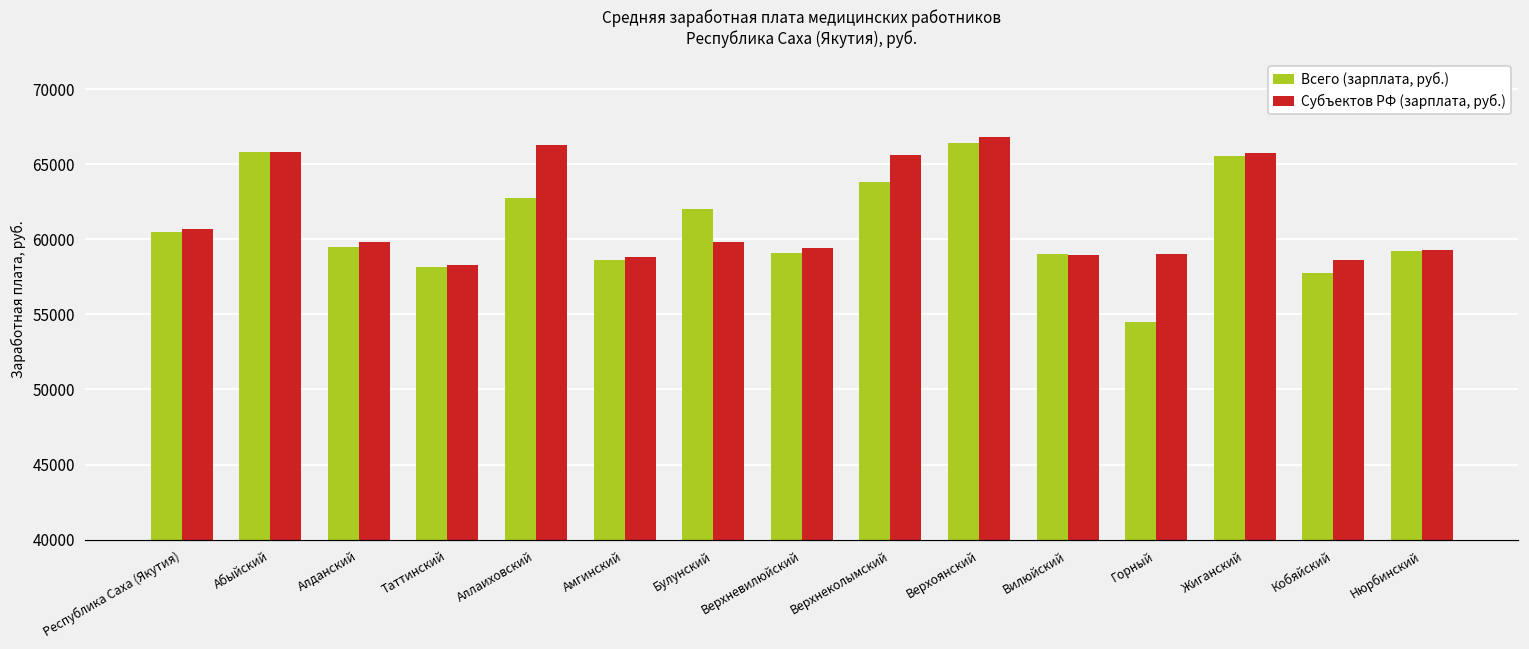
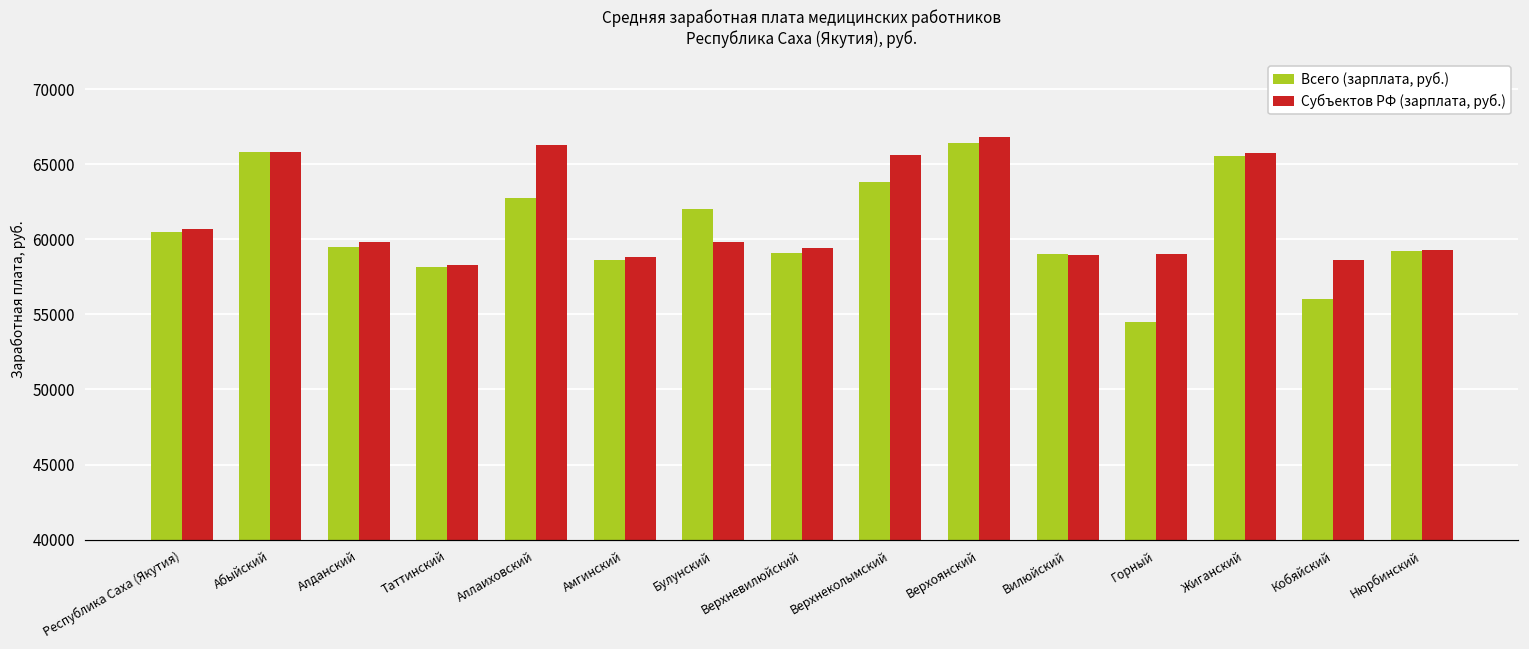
Всего (зарплата, руб.), Кобяйский: 57700 -> 56000
